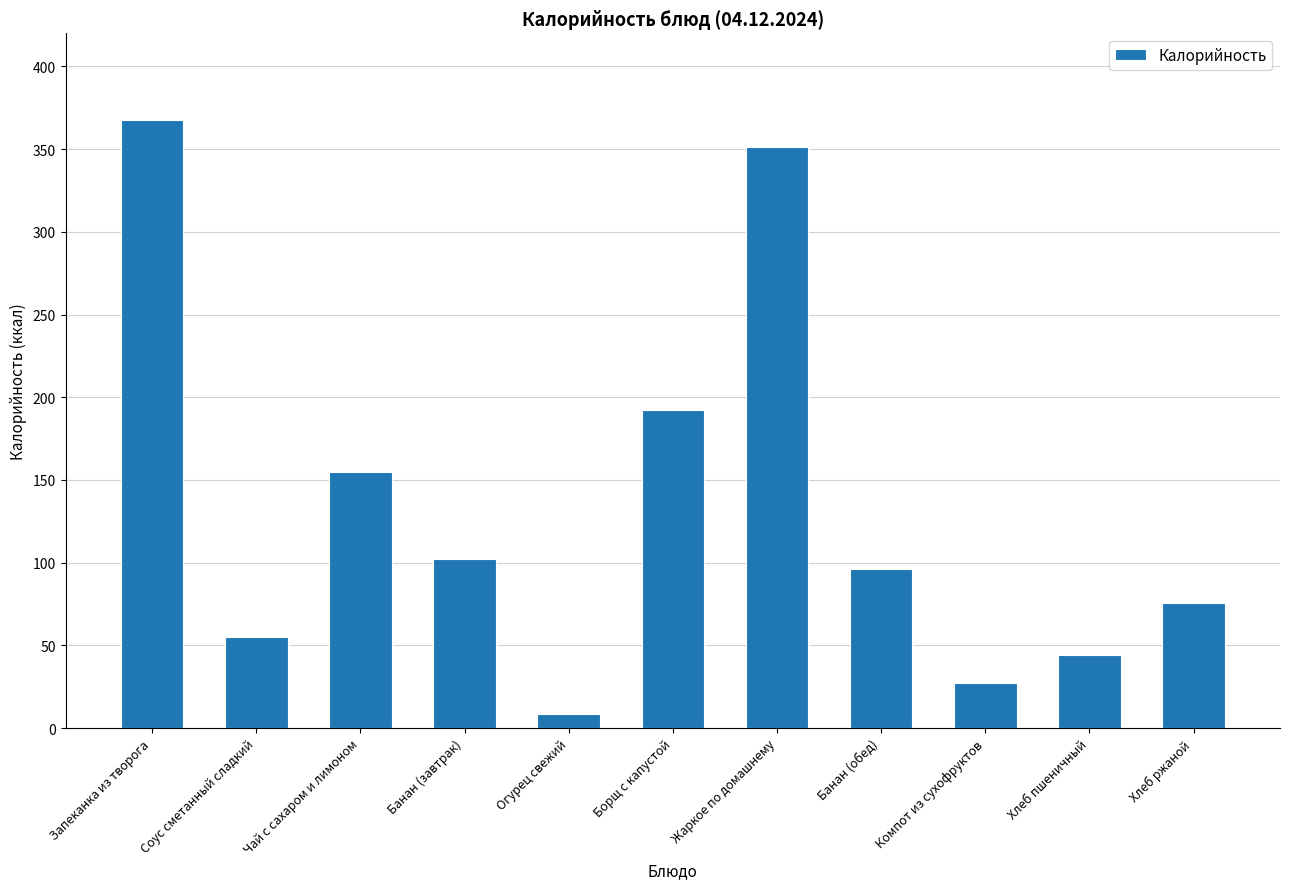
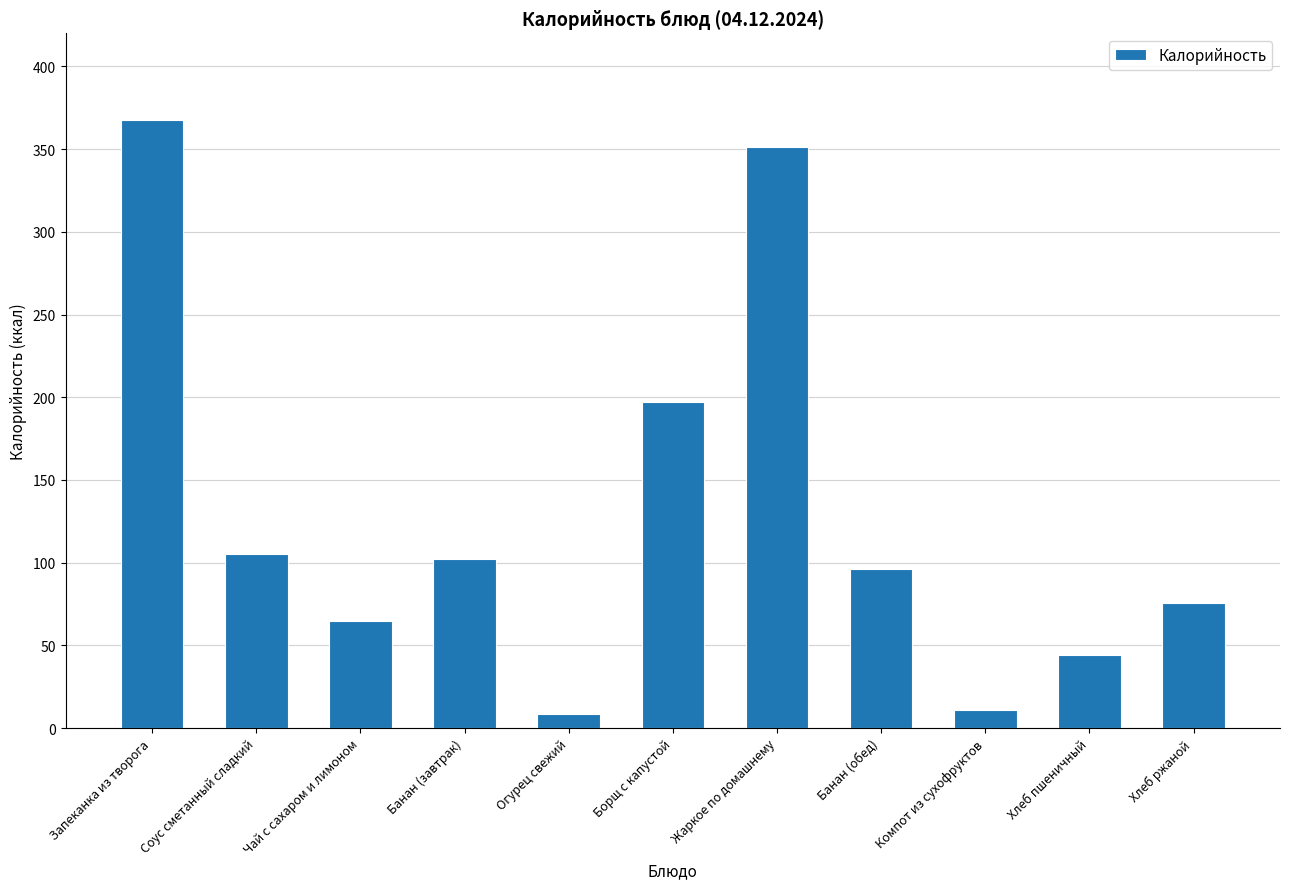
Соус сметанный сладкий: 55 -> 105
Чай с сахаром и лимоном: 155 -> 65
Борщ с капустой: 192 -> 197
Компот из сухофруктов: 27 -> 11
